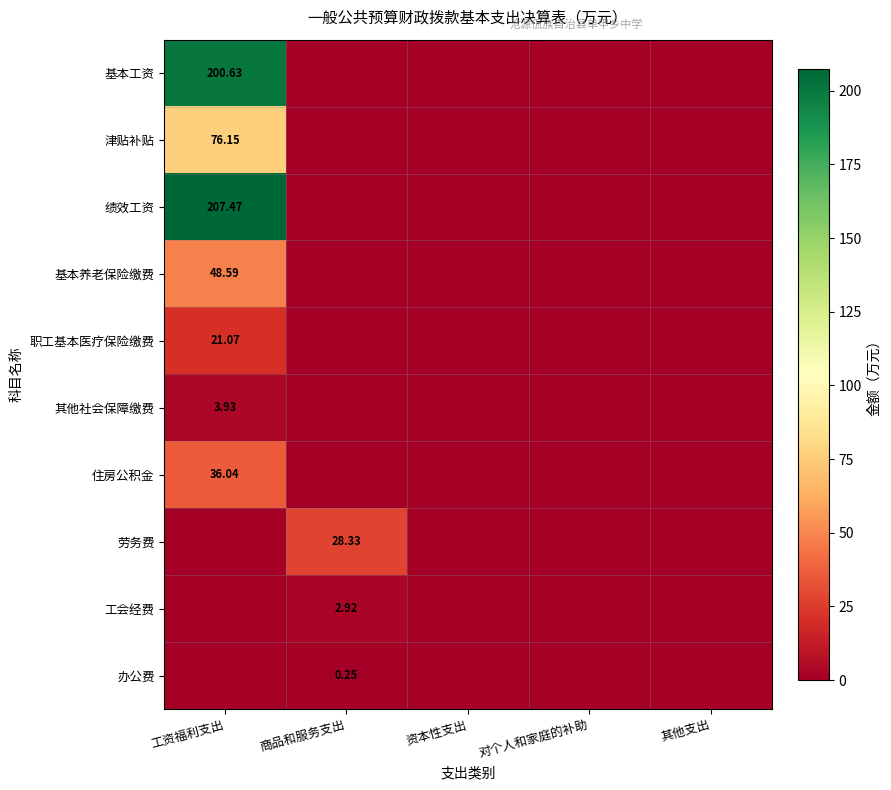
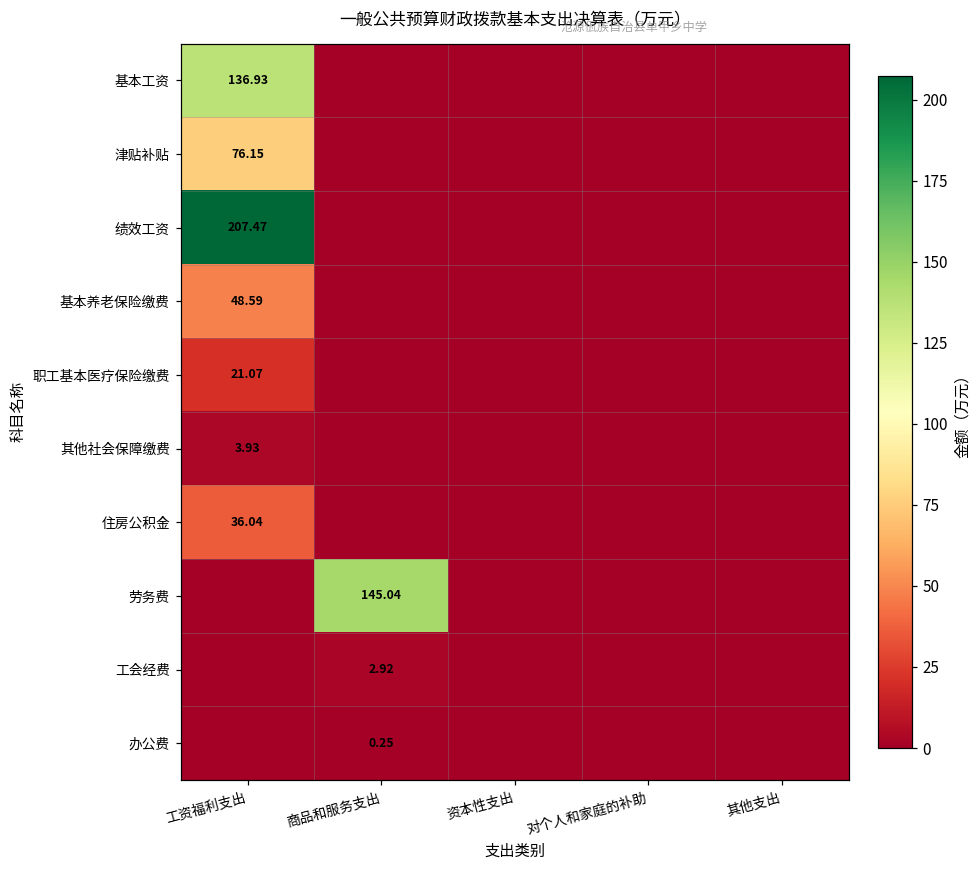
基本工资, 工资福利支出: 200.63 -> 136.93
劳务费, 商品和服务支出: 28.33 -> 145.04
